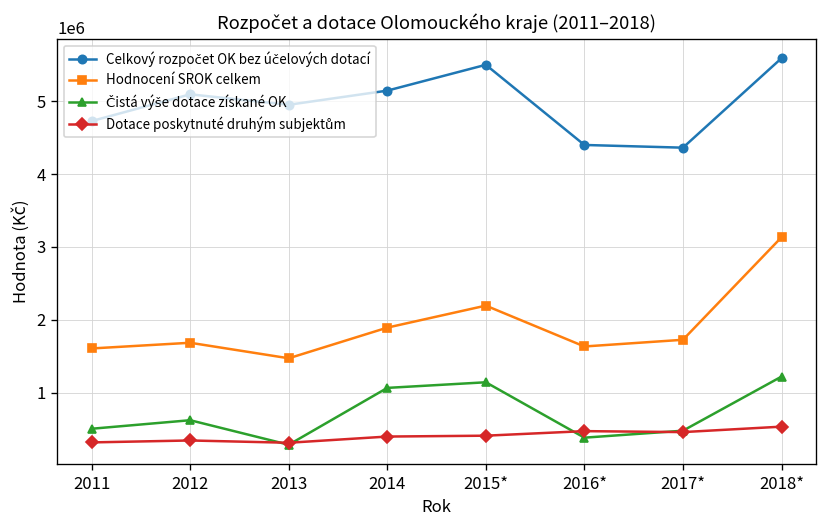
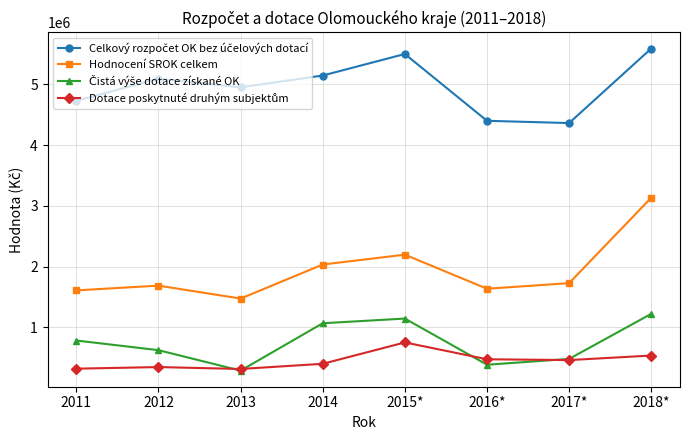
Čistá výše dotace získané OK, 2011: 500000 -> 800000
Hodnocení SROK celkem, 2014: 1900000 -> 2000000
Dotace poskytnuté druhým subjektům, 2015*: 400000 -> 800000
